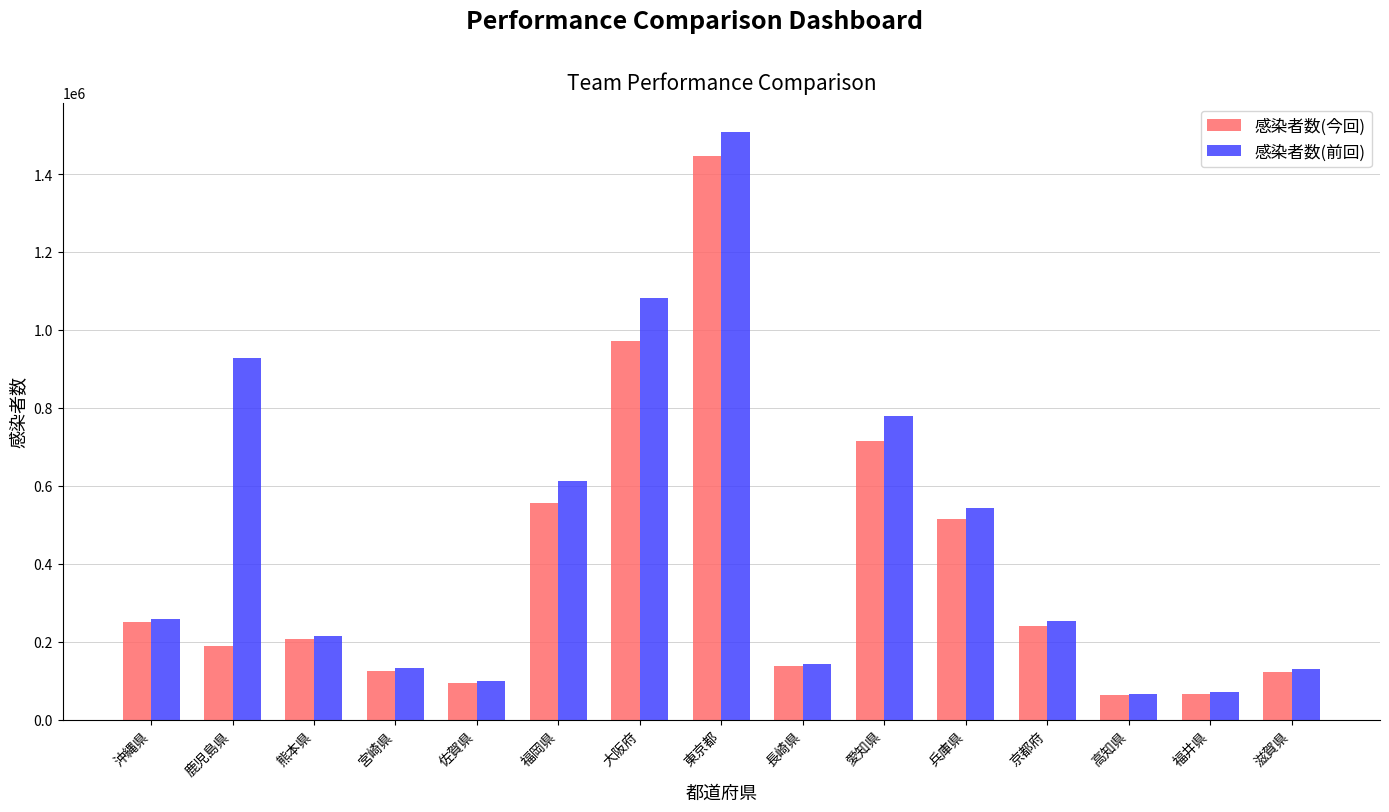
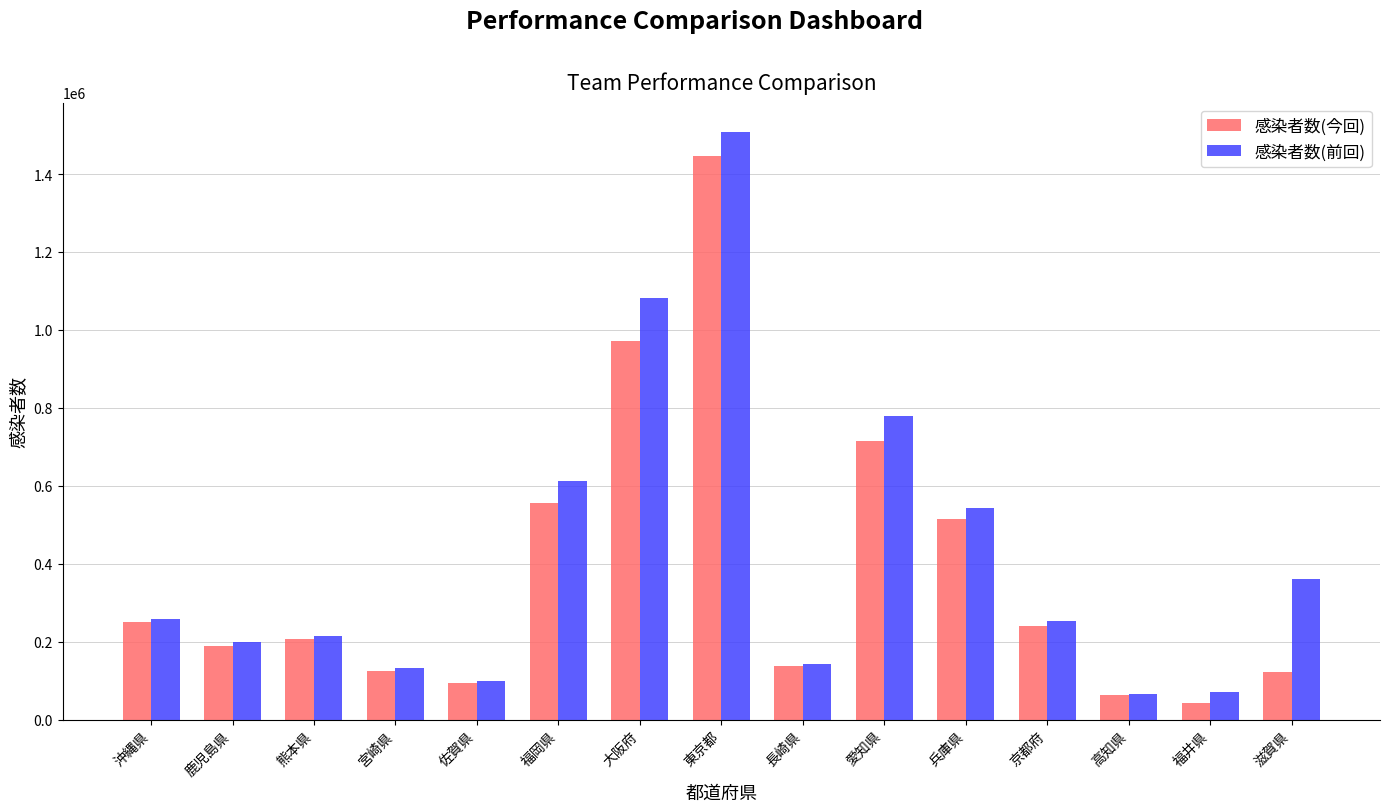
感染者数(前回), 鹿児島県: 930000 -> 200000
感染者数(今回), 福井県: 70000 -> 40000
感染者数(前回), 滋賀県: 130000 -> 360000
